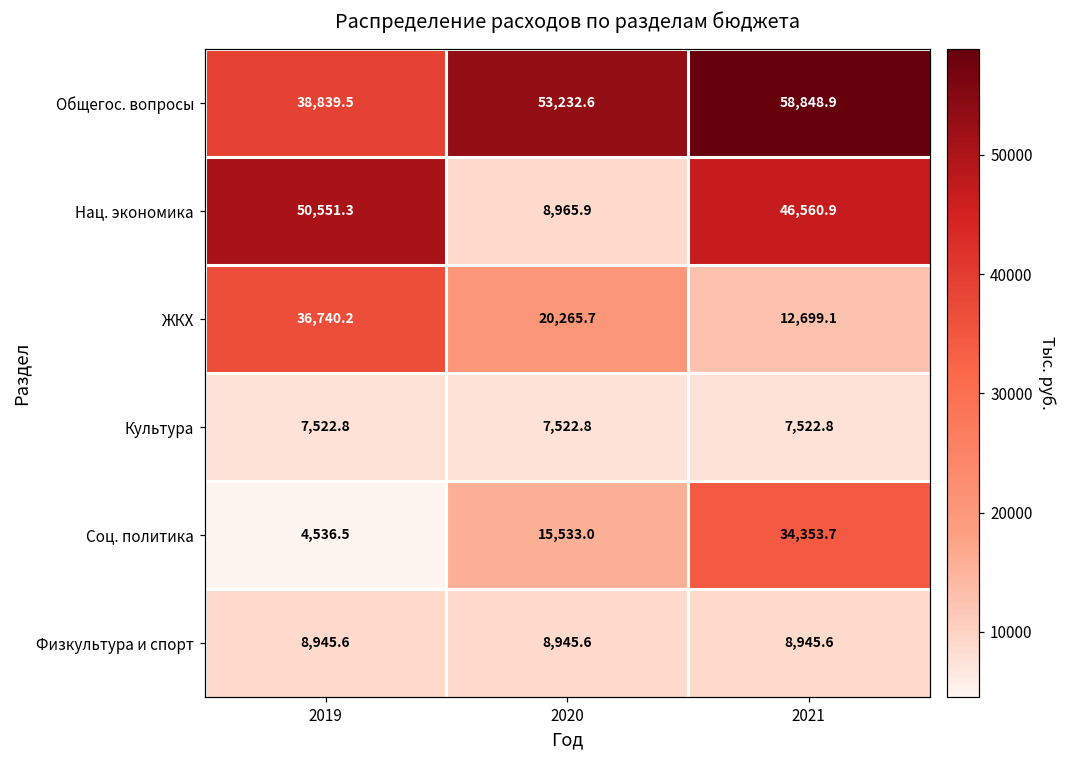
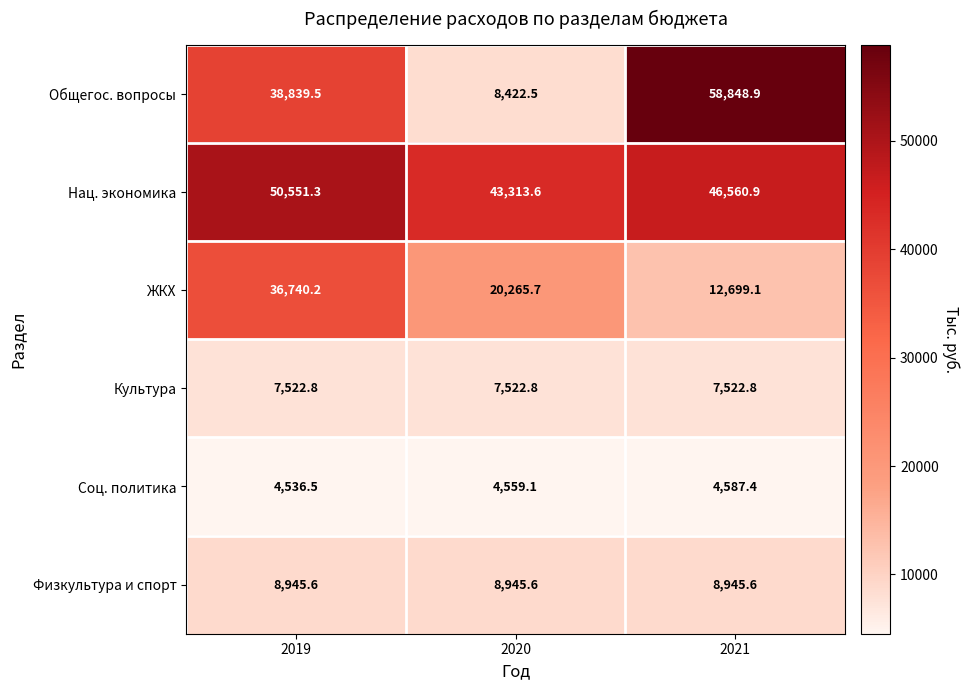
Общегос. вопросы, 2020: 53,232.6 -> 8,422.5
Нац. экономика, 2020: 8,965.9 -> 43,313.6
Соц. политика, 2020: 15,533.0 -> 4,559.1
Соц. политика, 2021: 34,353.7 -> 4,587.4
